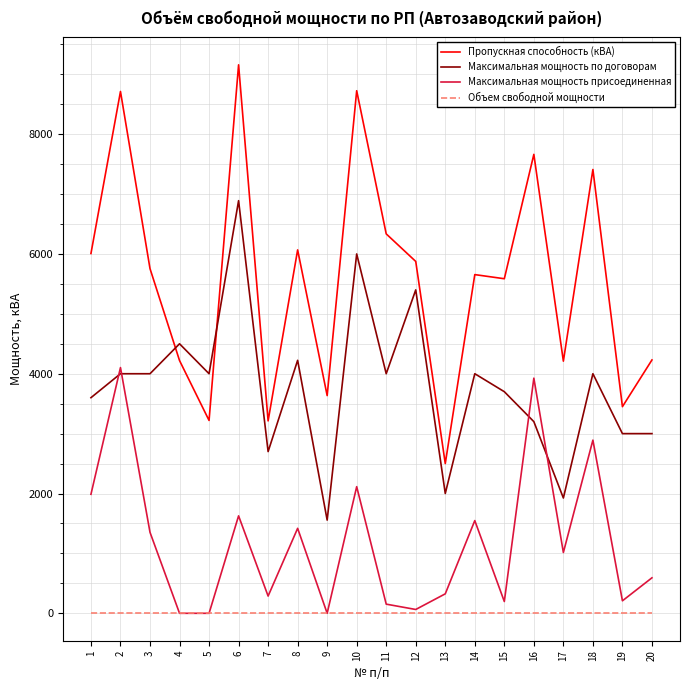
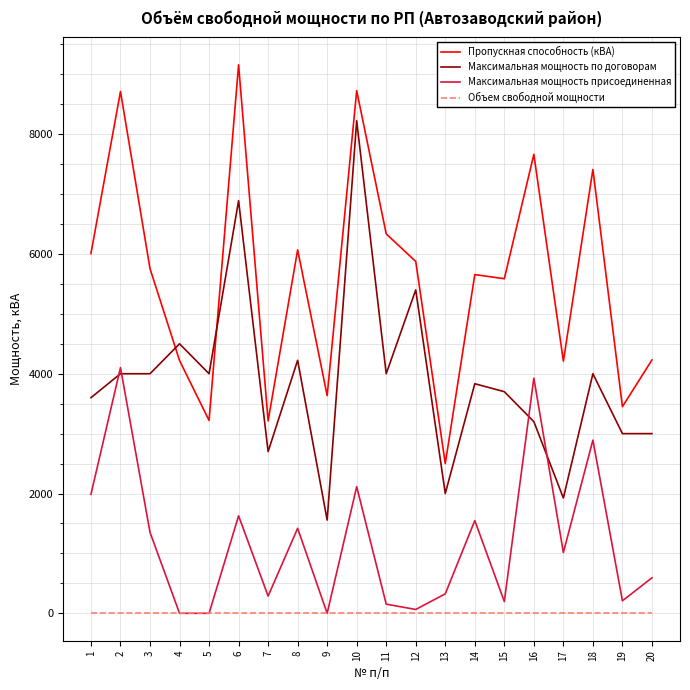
Максимальная мощность по договорам, 10: 6000 -> 8200
Максимальная мощность по договорам, 14: 4000 -> 3800
